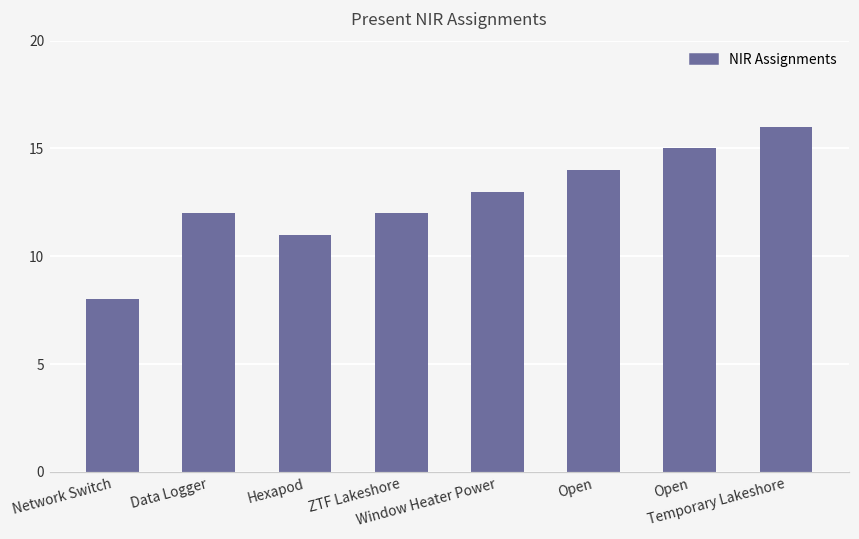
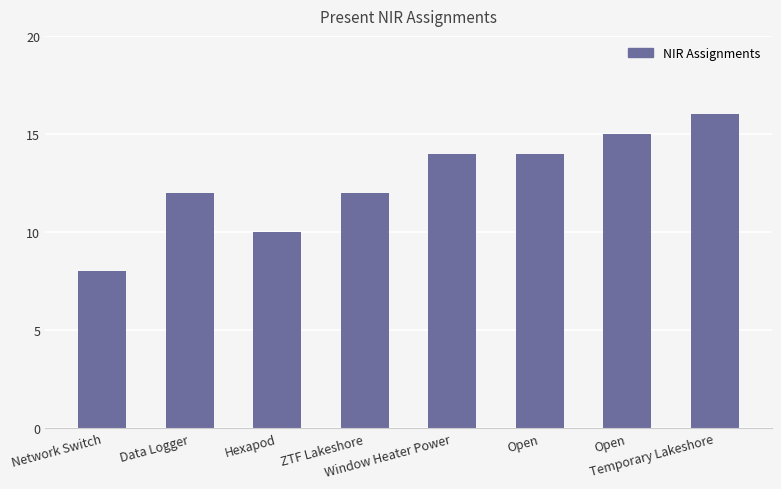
Hexapod: 11 -> 10
Window Heater Power: 13 -> 14
